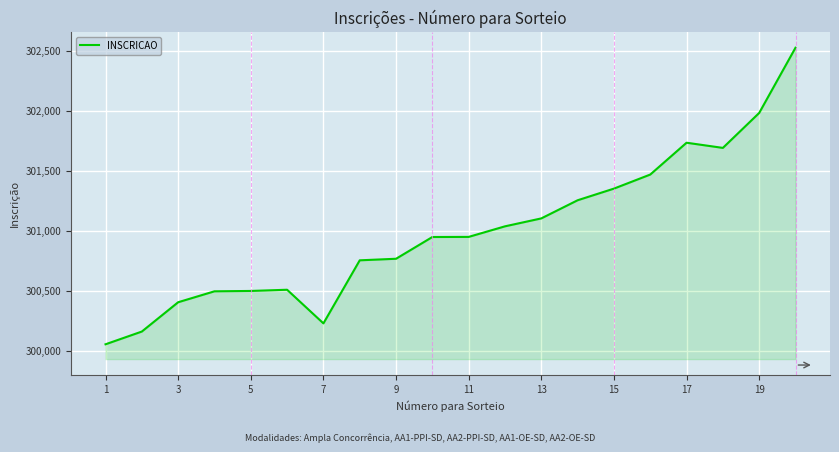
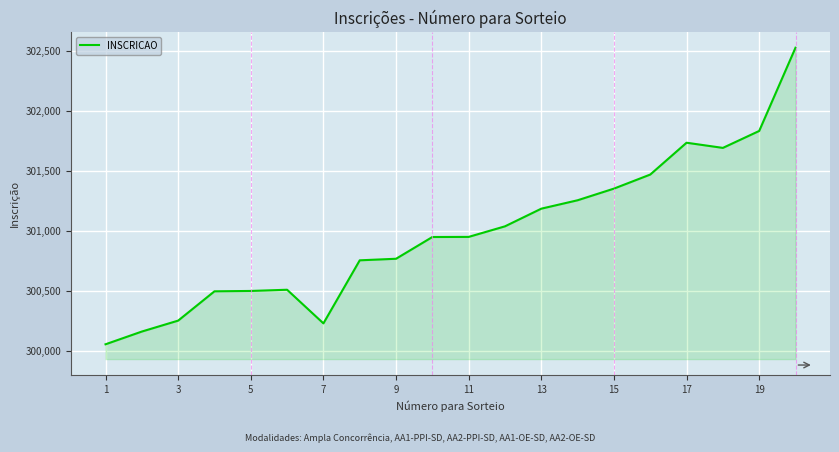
3: 300,410 -> 300,250
13: 301,100 -> 301,180
19: 301,980 -> 301,830
